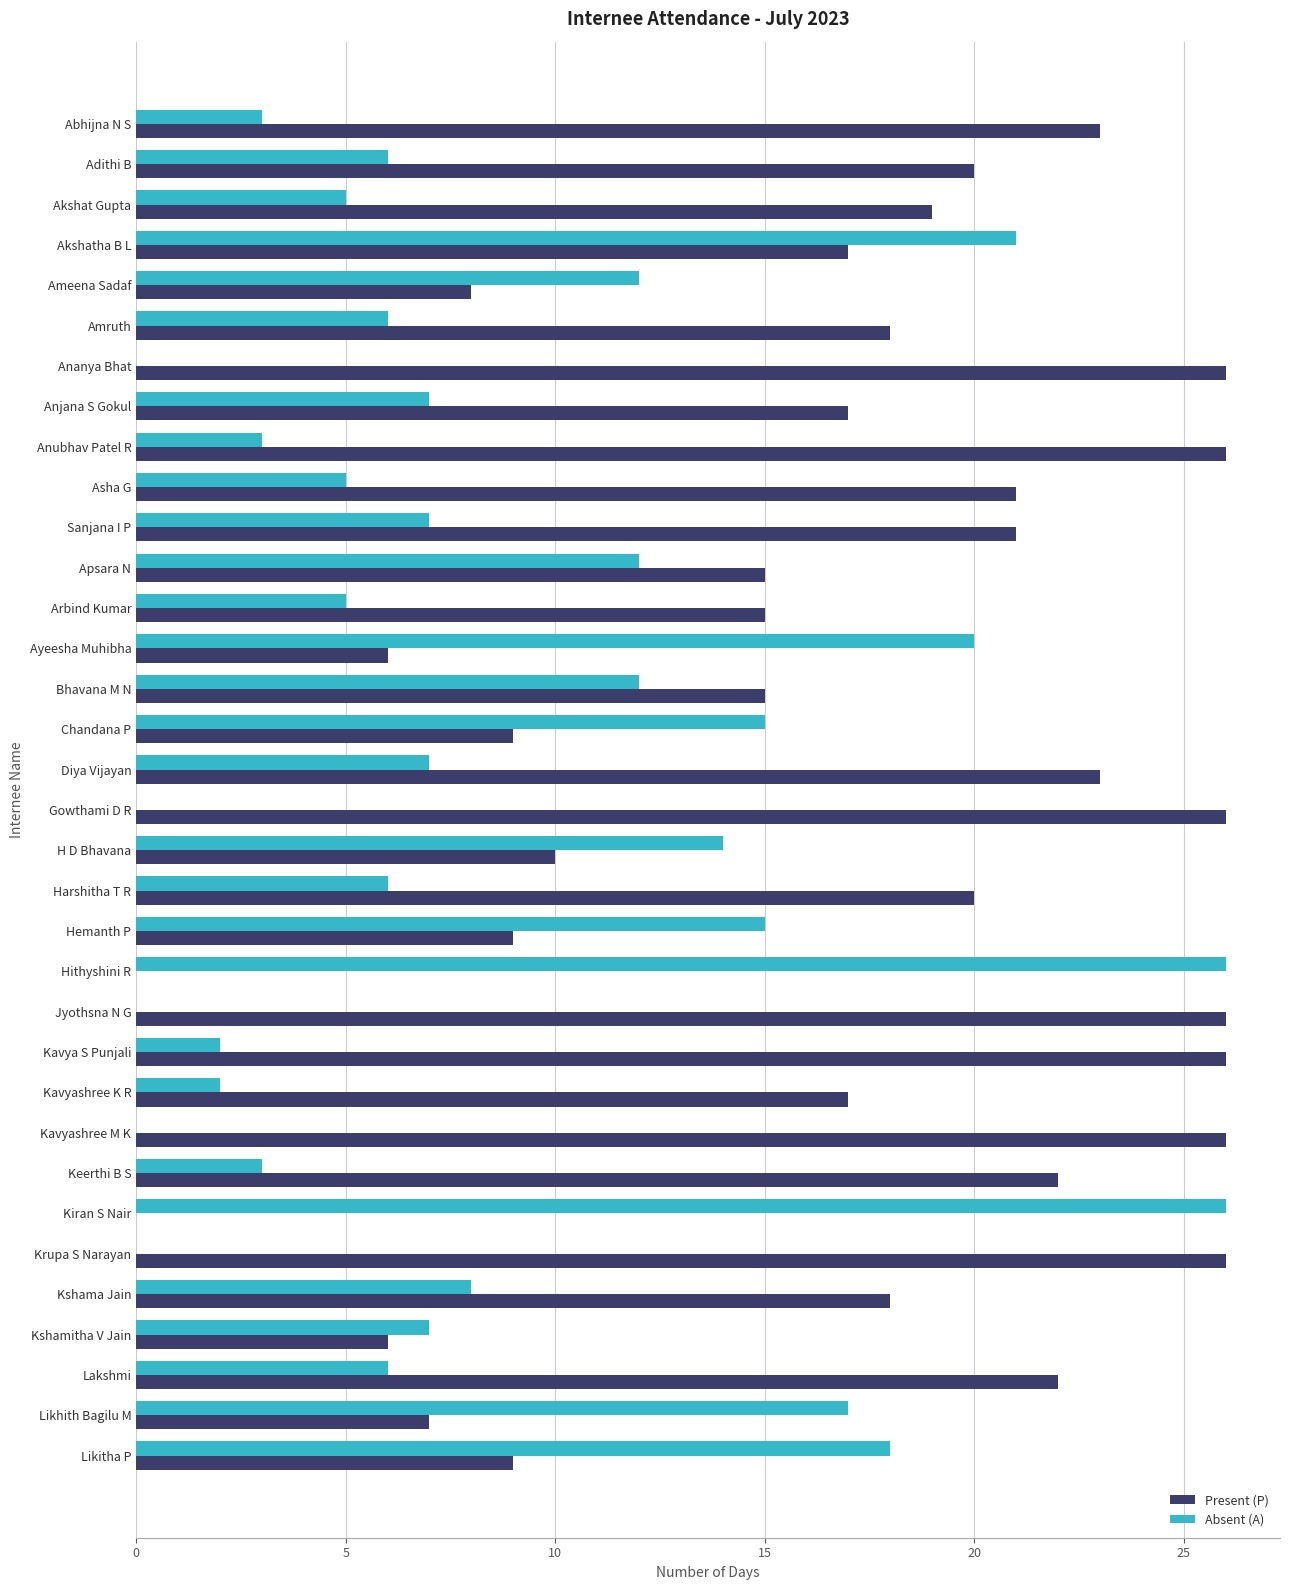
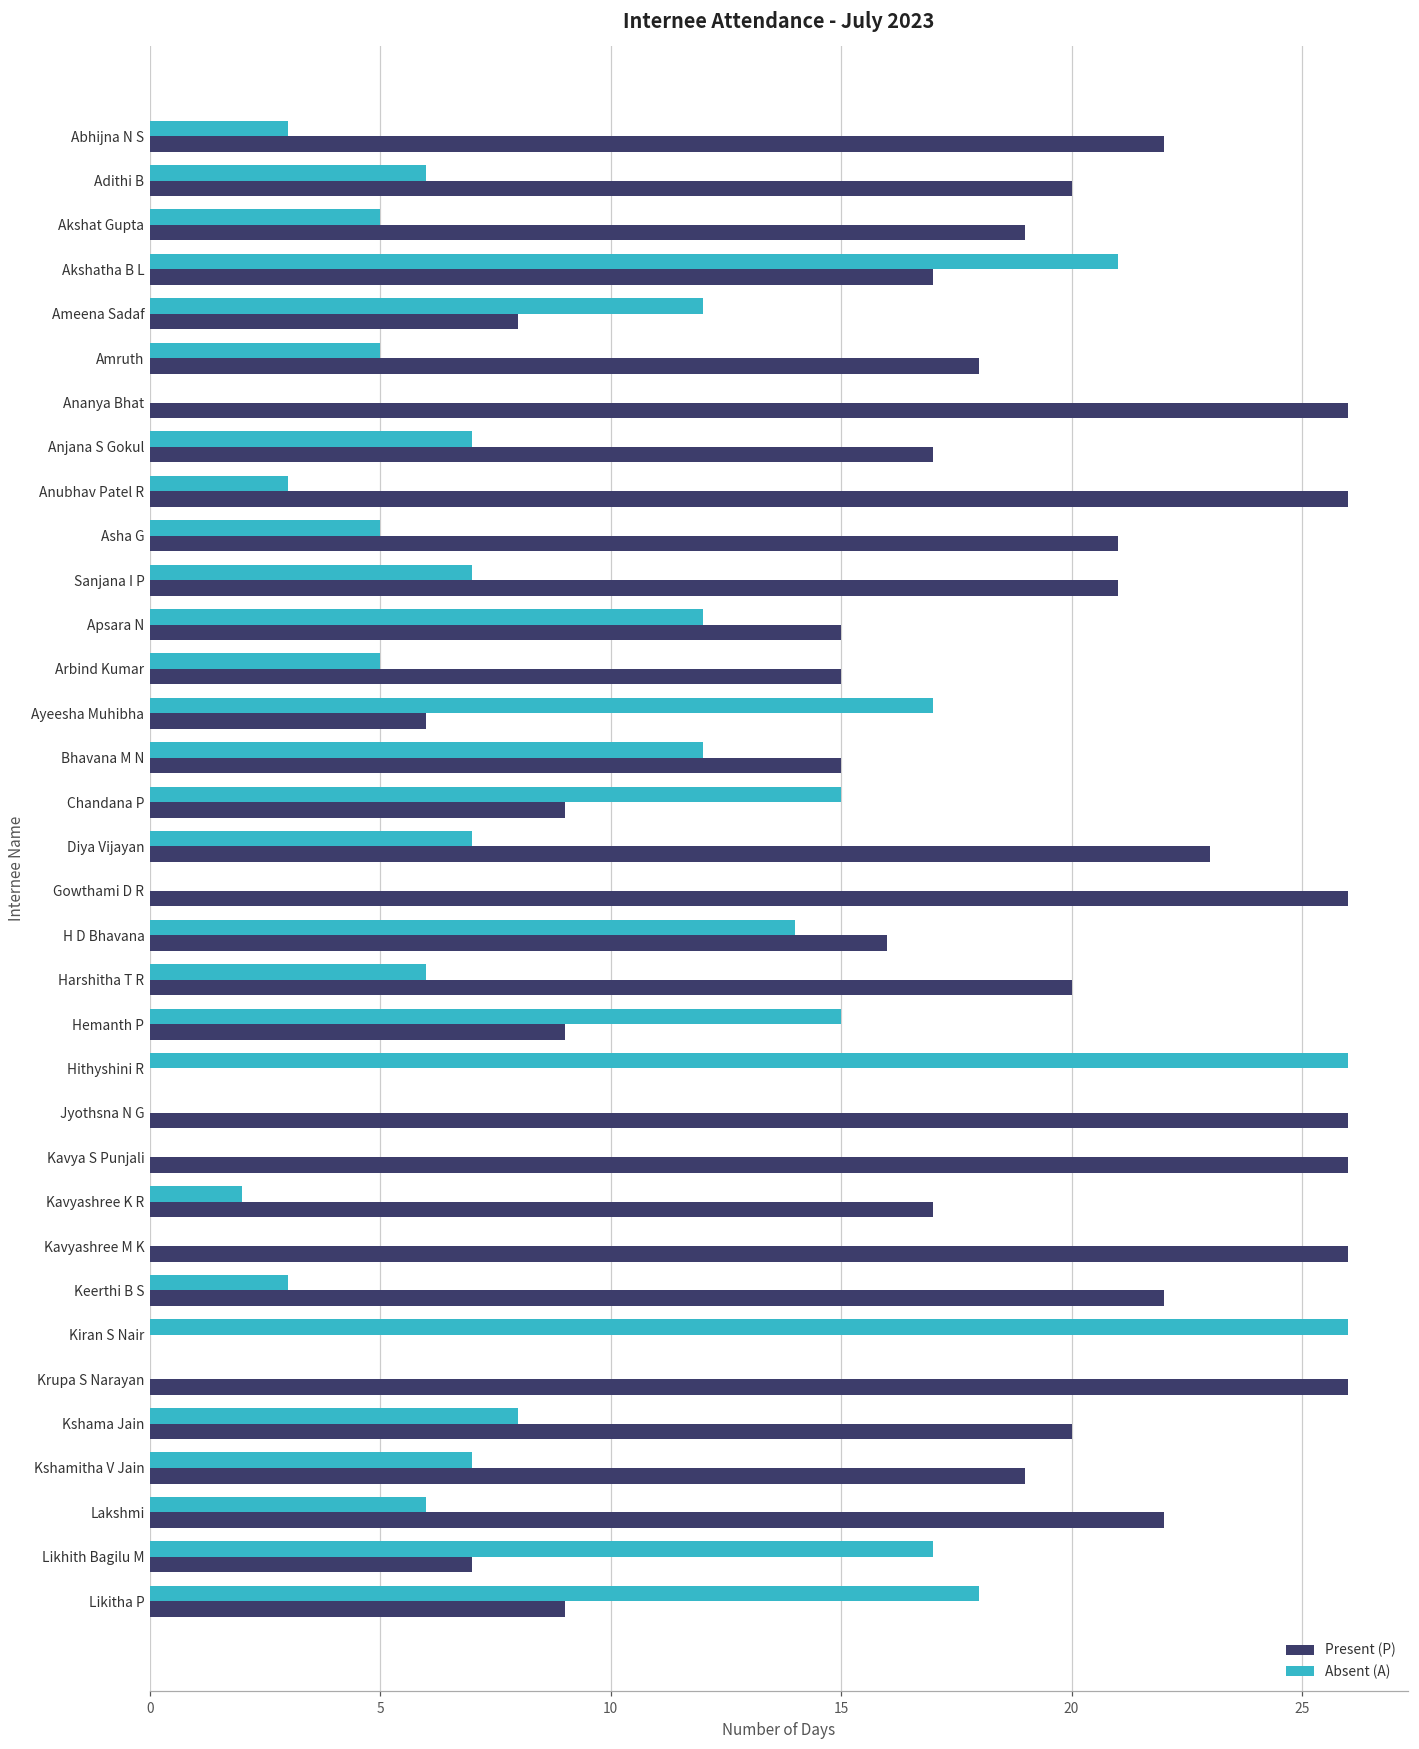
Present (P), Abhijna N S: 23 -> 22
Absent (A), Amruth: 6 -> 5
Absent (A), Ayeesha Muhibha: 20 -> 17
Present (P), H D Bhavana: 10 -> 16
Absent (A), Kavya S Punjali: 2 -> 0
Present (P), Kshama Jain: 18 -> 20
Present (P), Kshamitha V Jain: 6 -> 19
